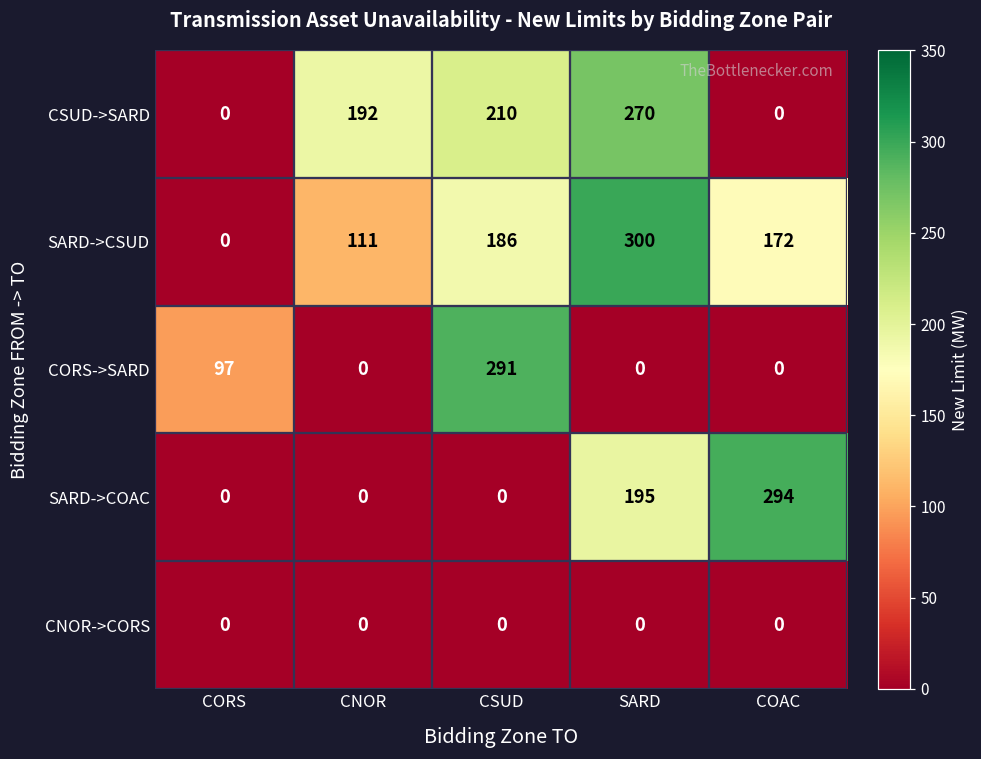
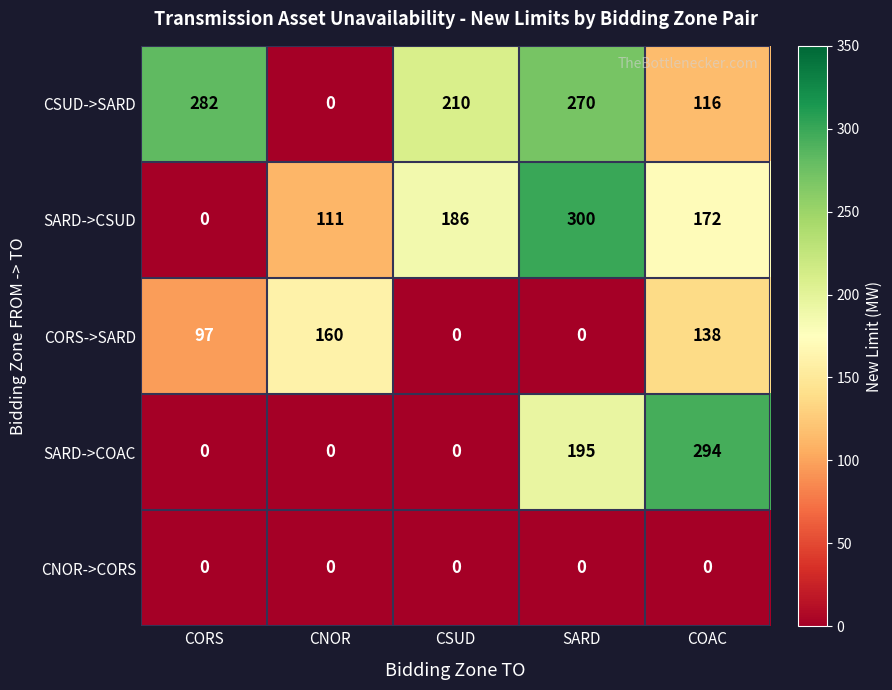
CSUD->SARD, CORS: 0 -> 282
CSUD->SARD, CNOR: 192 -> 0
CSUD->SARD, COAC: 0 -> 116
CORS->SARD, CNOR: 0 -> 160
CORS->SARD, CSUD: 291 -> 0
CORS->SARD, COAC: 0 -> 138
